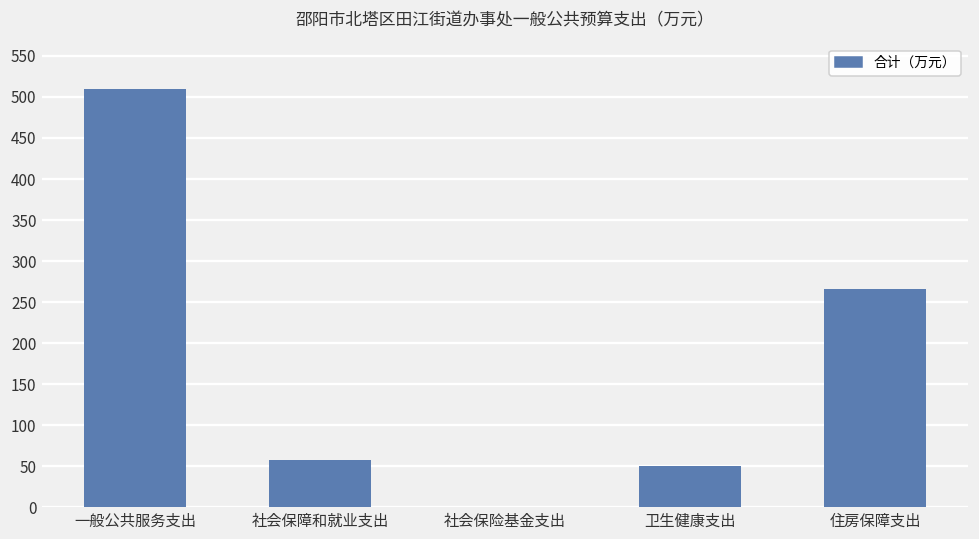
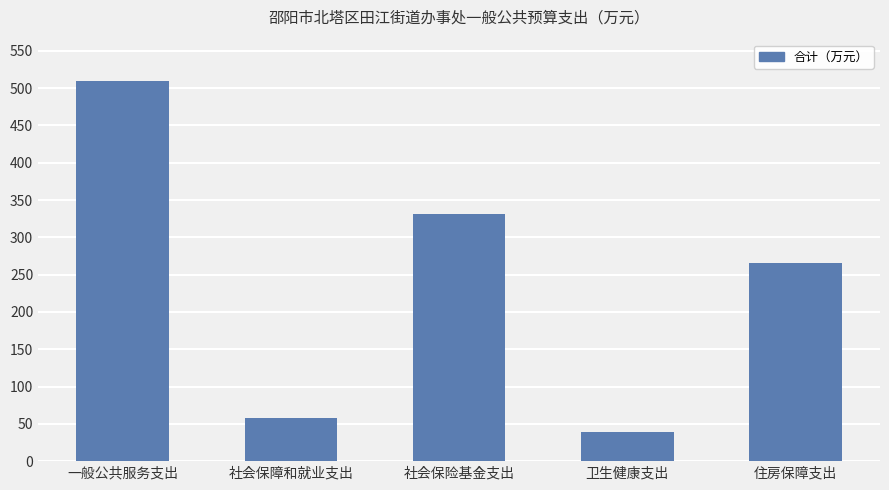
社会保险基金支出: 0 -> 330
卫生健康支出: 50 -> 40
